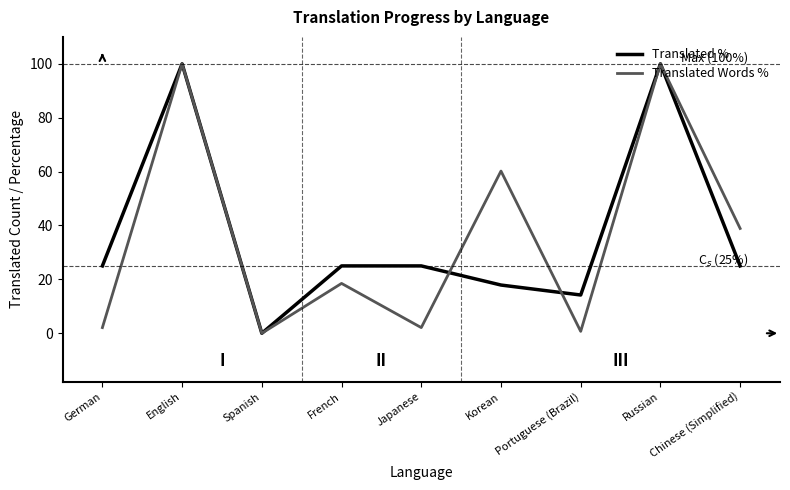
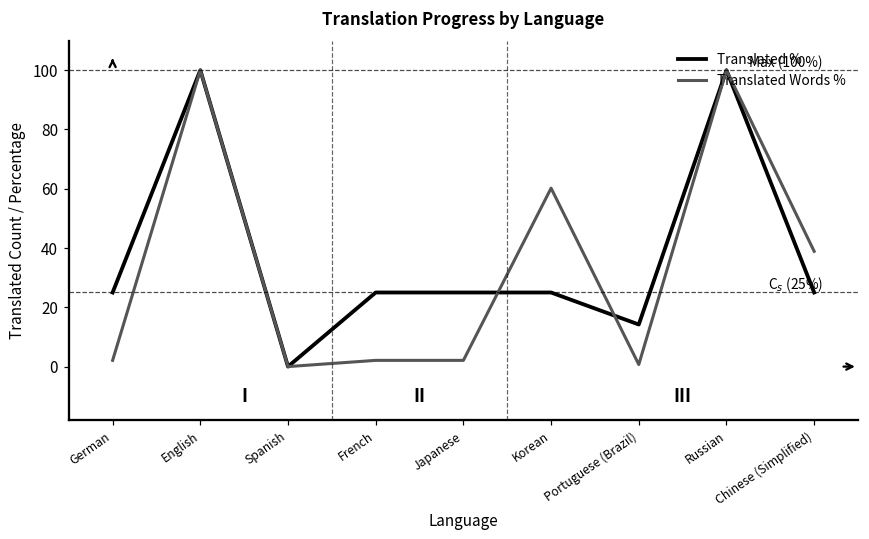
Translated Words %, French: 19 -> 2
Translated %, Korean: 18 -> 25
